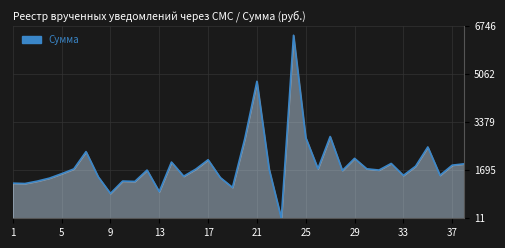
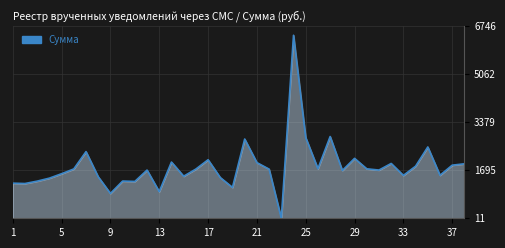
21: 4800 -> 2000
